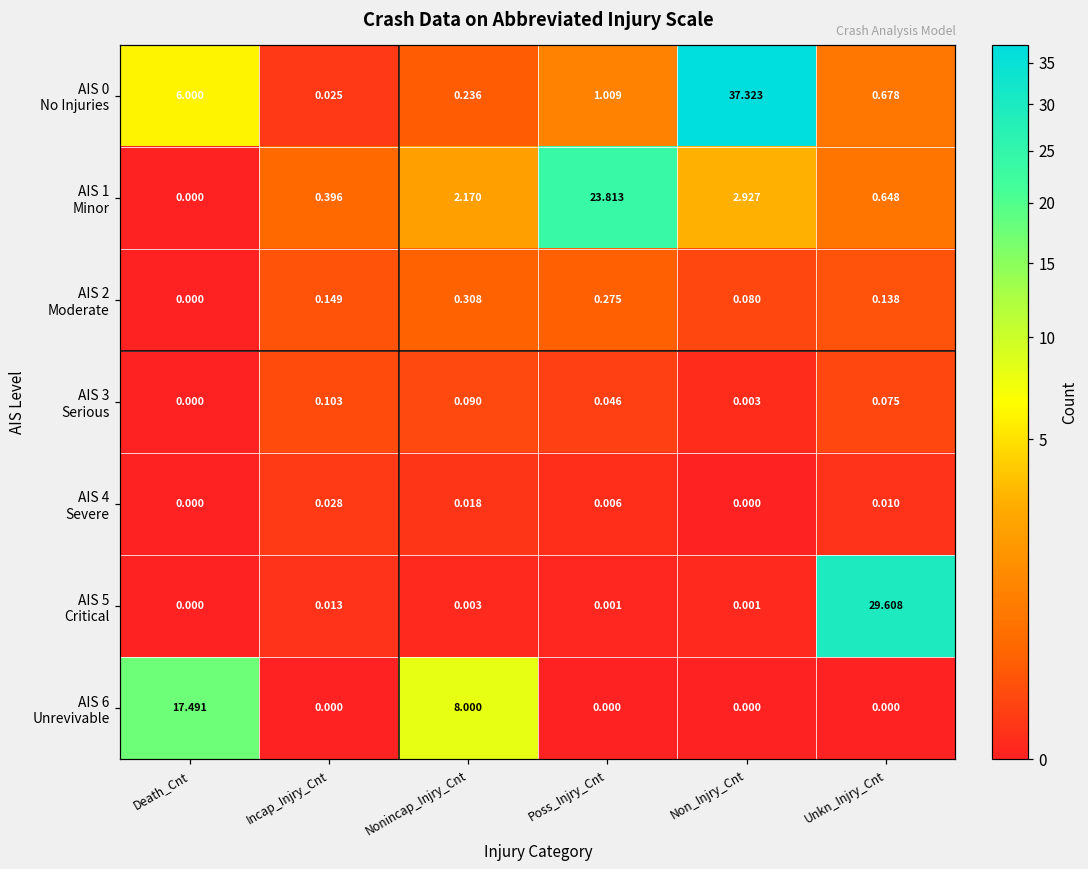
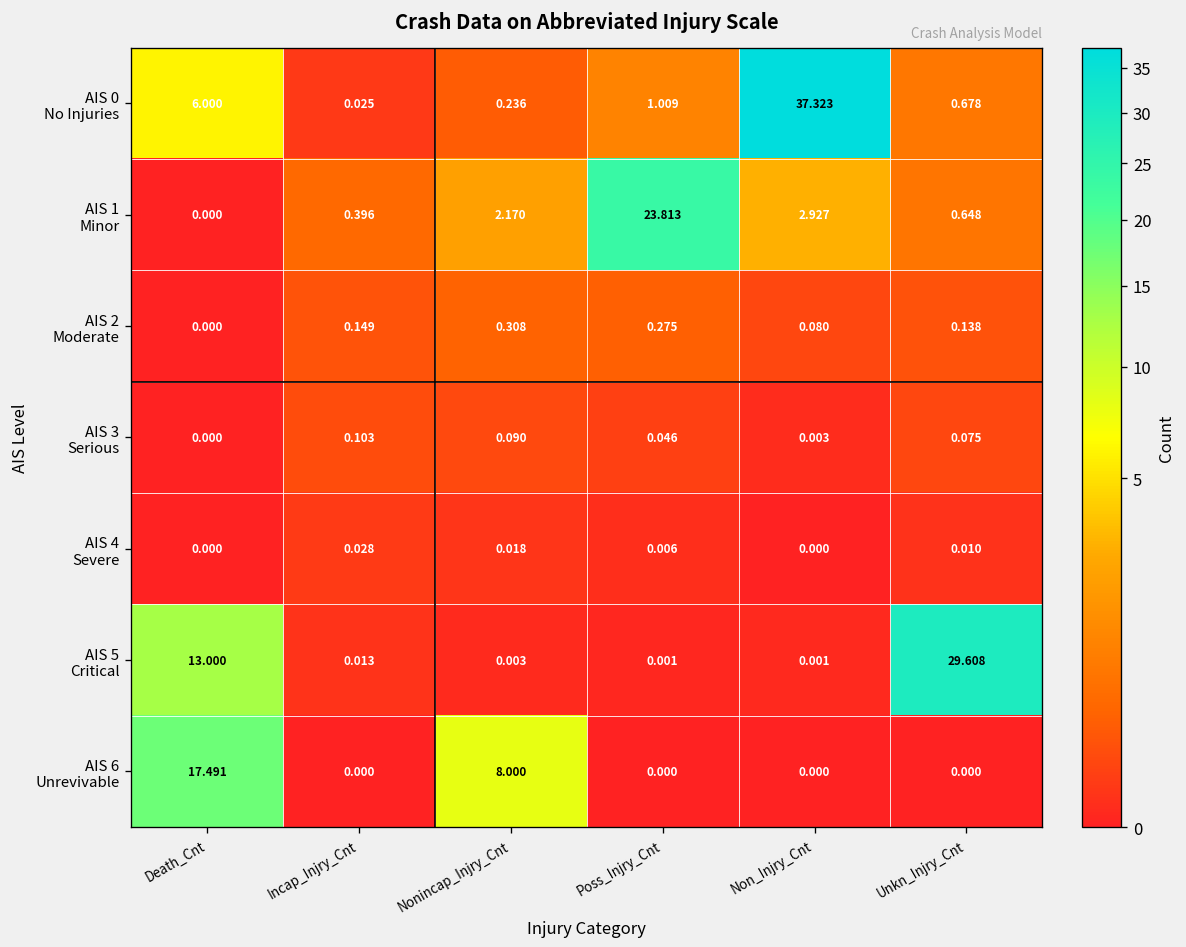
AIS 5 Critical, Death_Cnt: 0.000 -> 13.000
